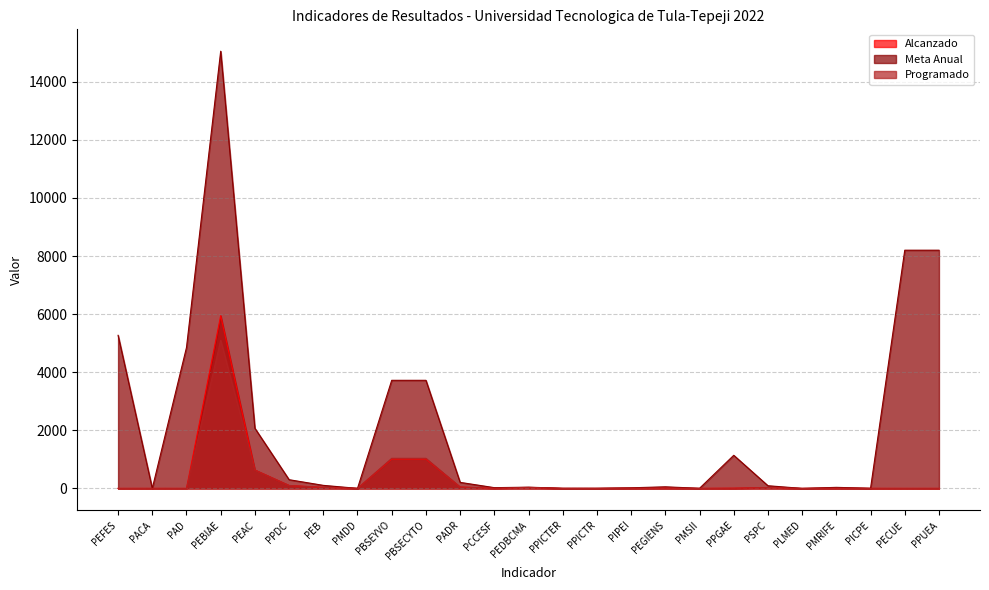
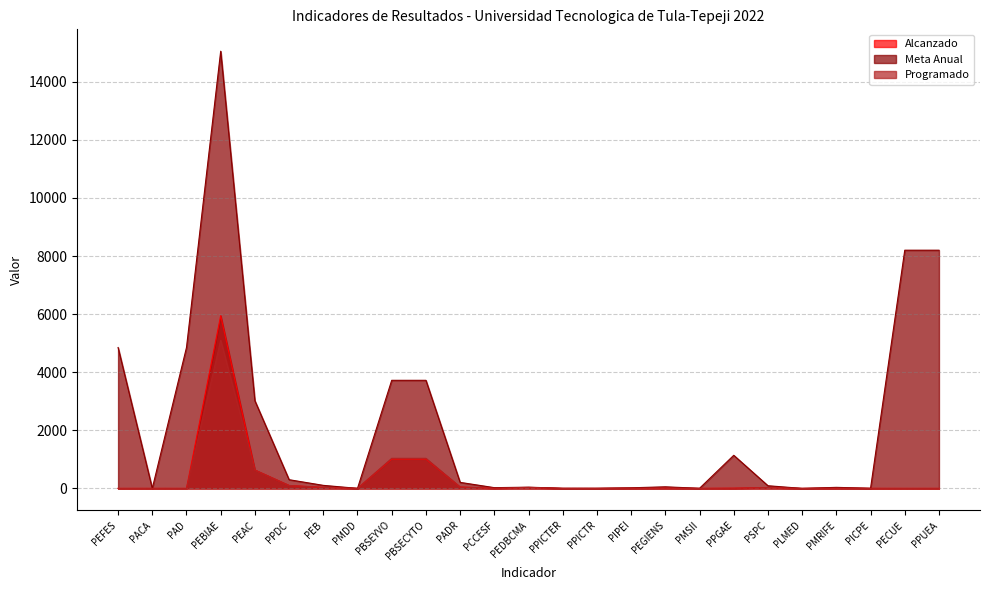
Meta Anual, PEFES: 5300 -> 4900
Meta Anual, PEAC: 2100 -> 3000
